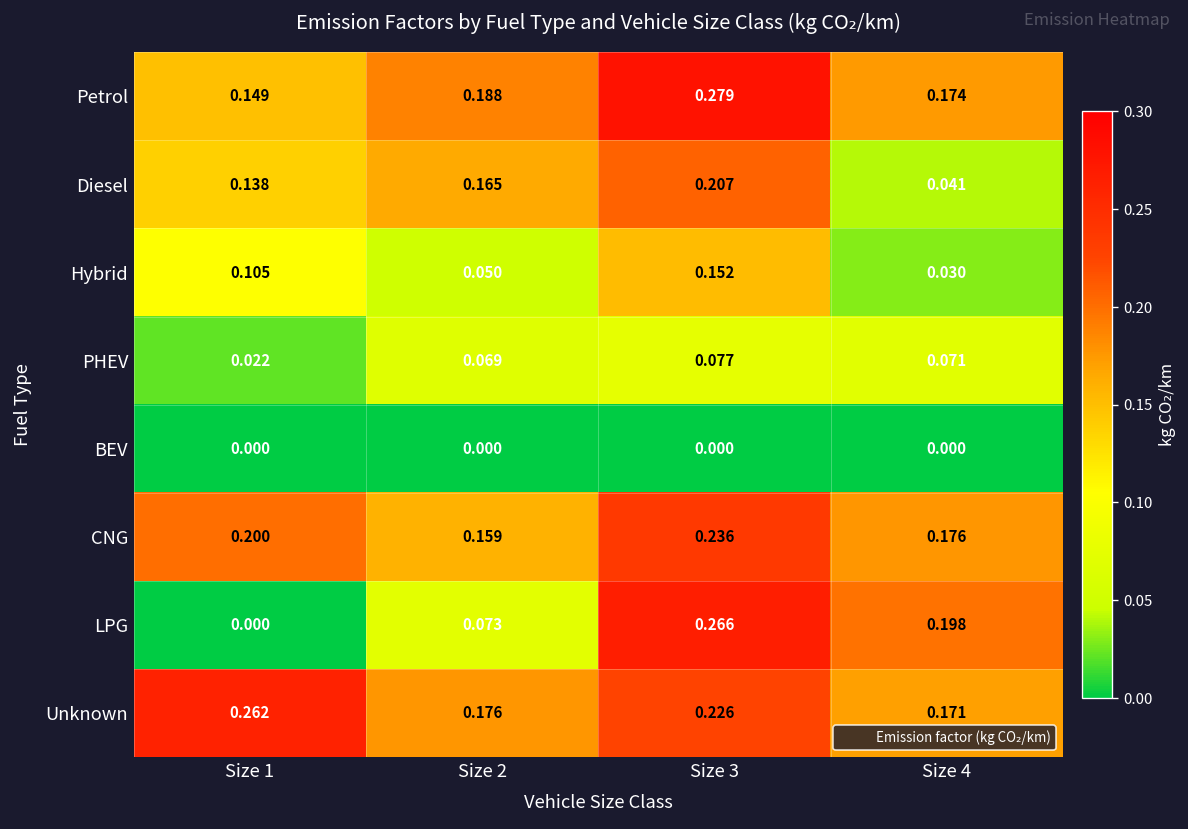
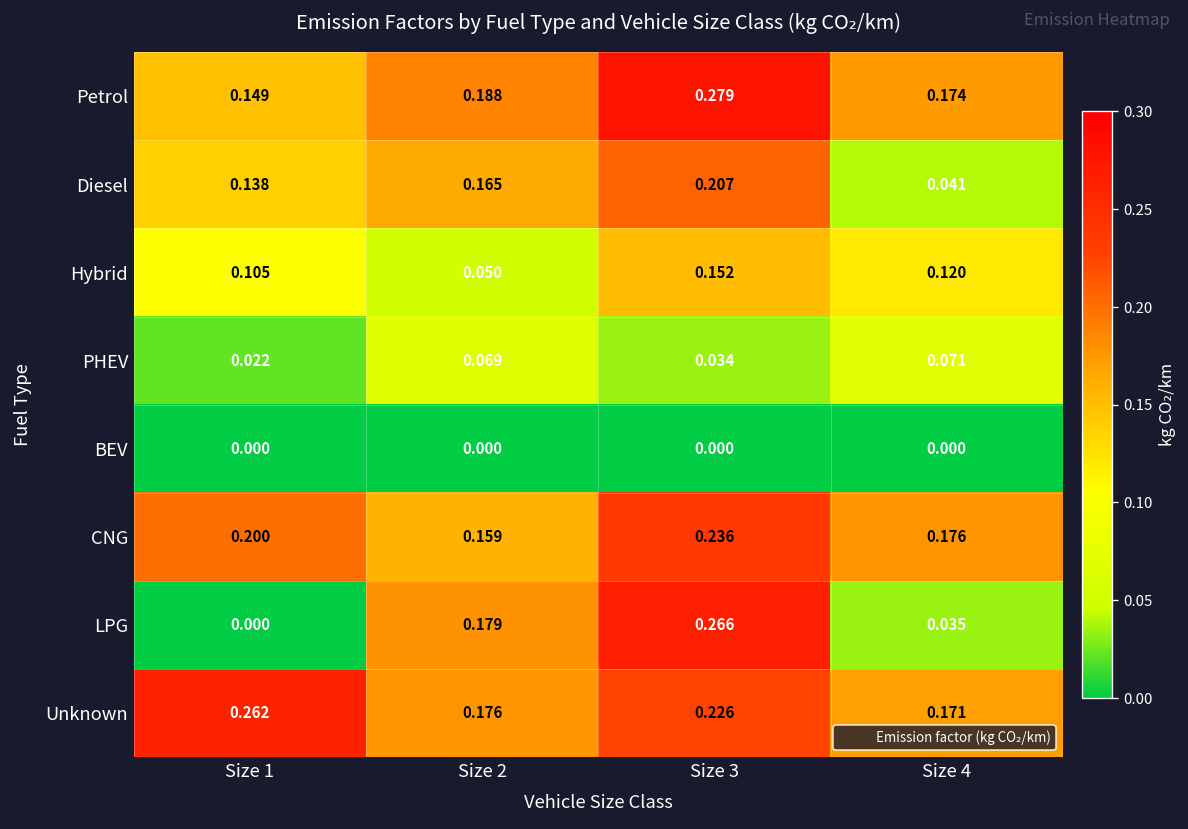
Hybrid, Size 4: 0.030 -> 0.120
PHEV, Size 3: 0.077 -> 0.034
LPG, Size 2: 0.073 -> 0.179
LPG, Size 4: 0.198 -> 0.035
